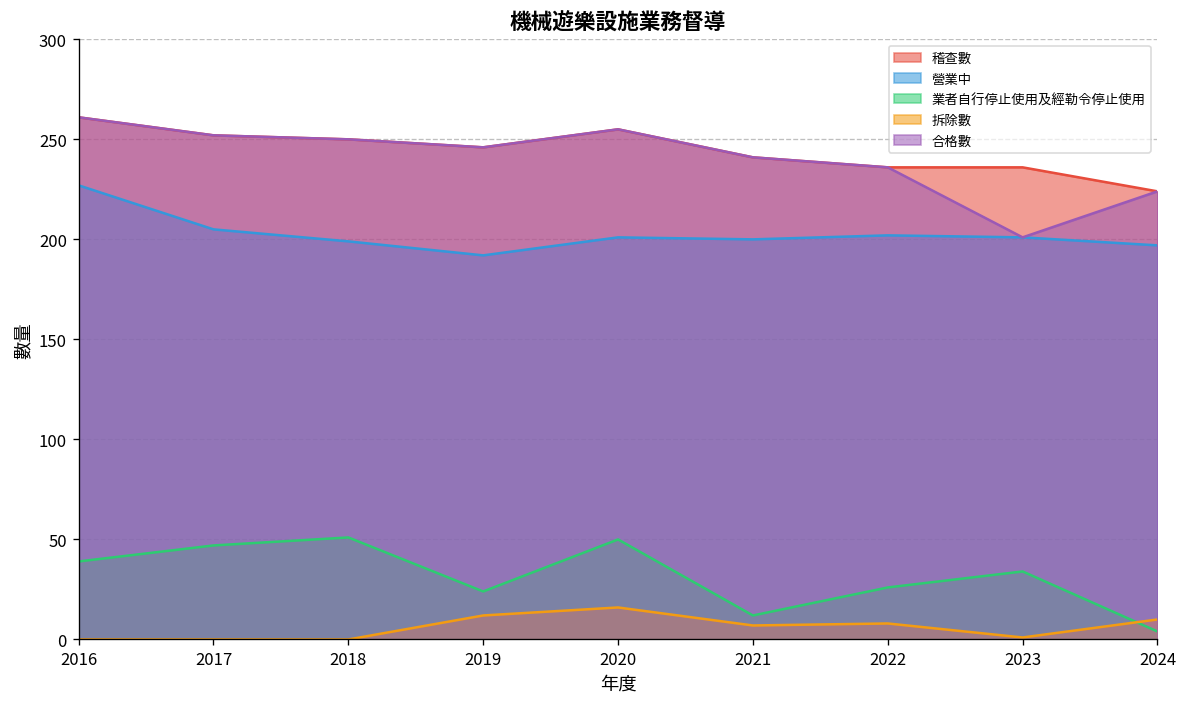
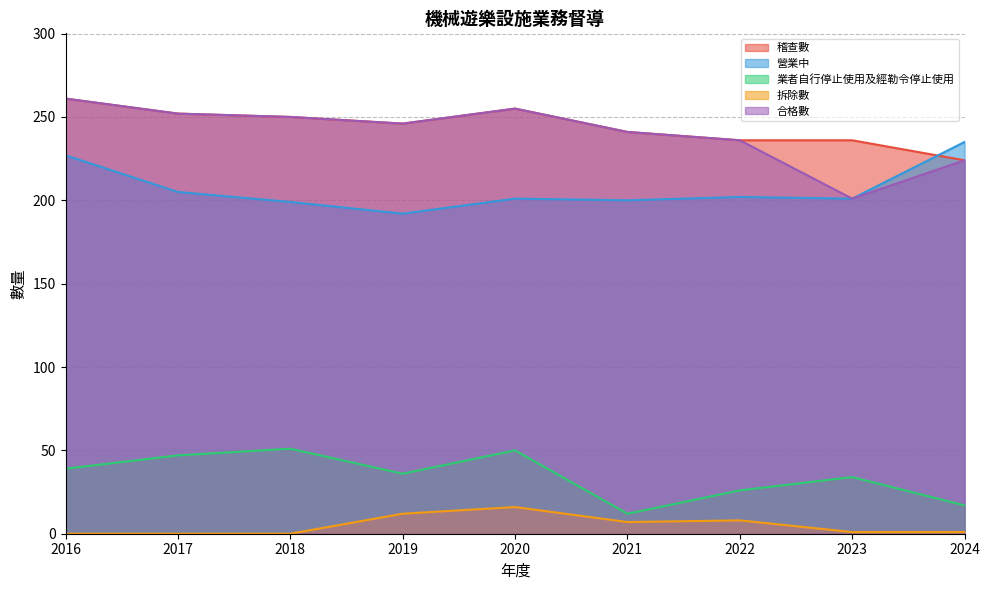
業者自行停止使用及經勒令停止使用, 2019: 24 -> 36
營業中, 2024: 197 -> 235
業者自行停止使用及經勒令停止使用, 2024: 4 -> 17
拆除數, 2024: 10 -> 1
